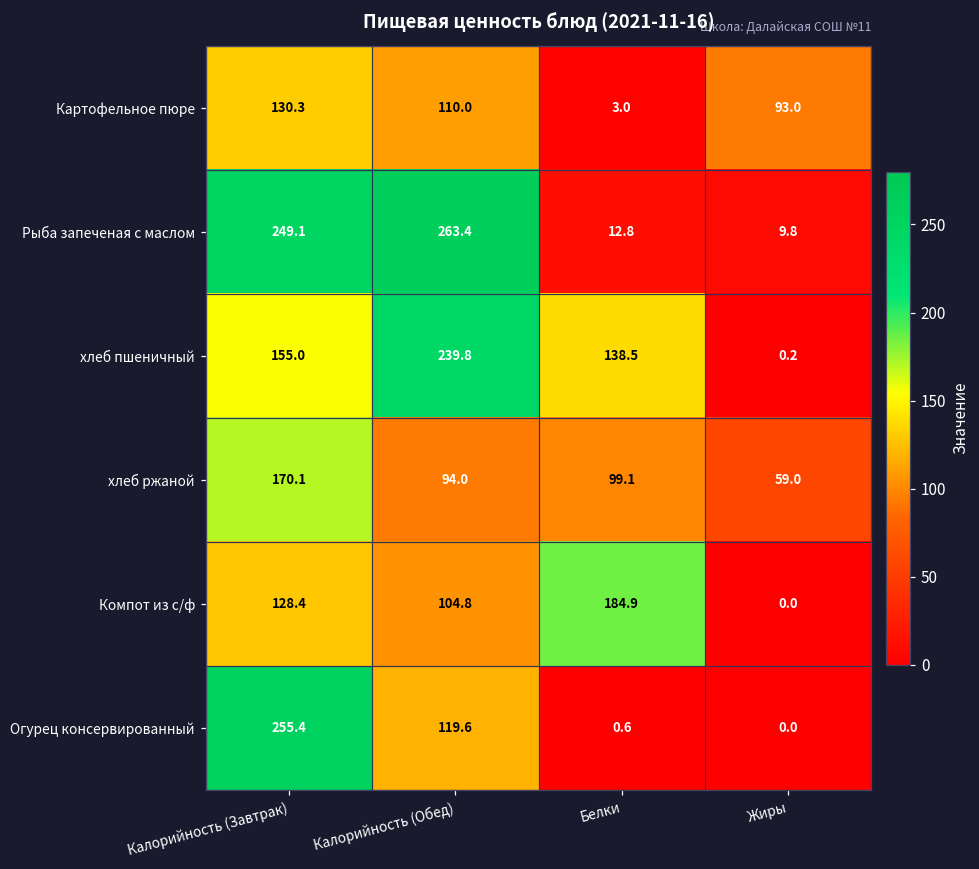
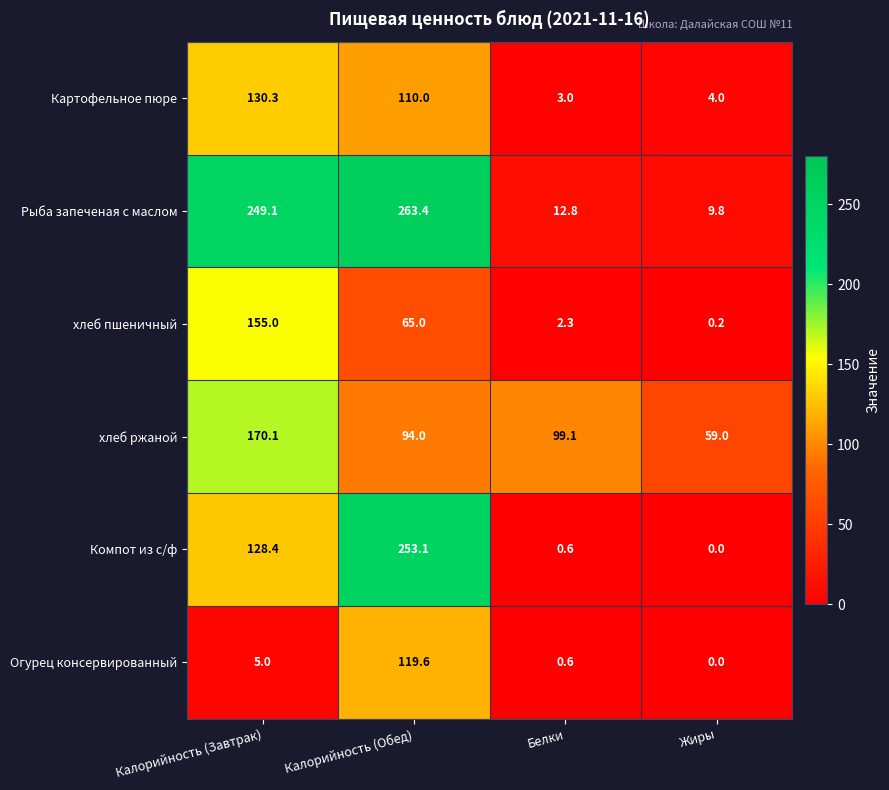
Картофельное пюре, Жиры: 93.0 -> 4.0
хлеб пшеничный, Калорийность (Обед): 239.8 -> 65.0
хлеб пшеничный, Белки: 138.5 -> 2.3
Компот из с/ф, Калорийность (Обед): 104.8 -> 253.1
Компот из с/ф, Белки: 184.9 -> 0.6
Огурец консервированный, Калорийность (Завтрак): 255.4 -> 5.0
